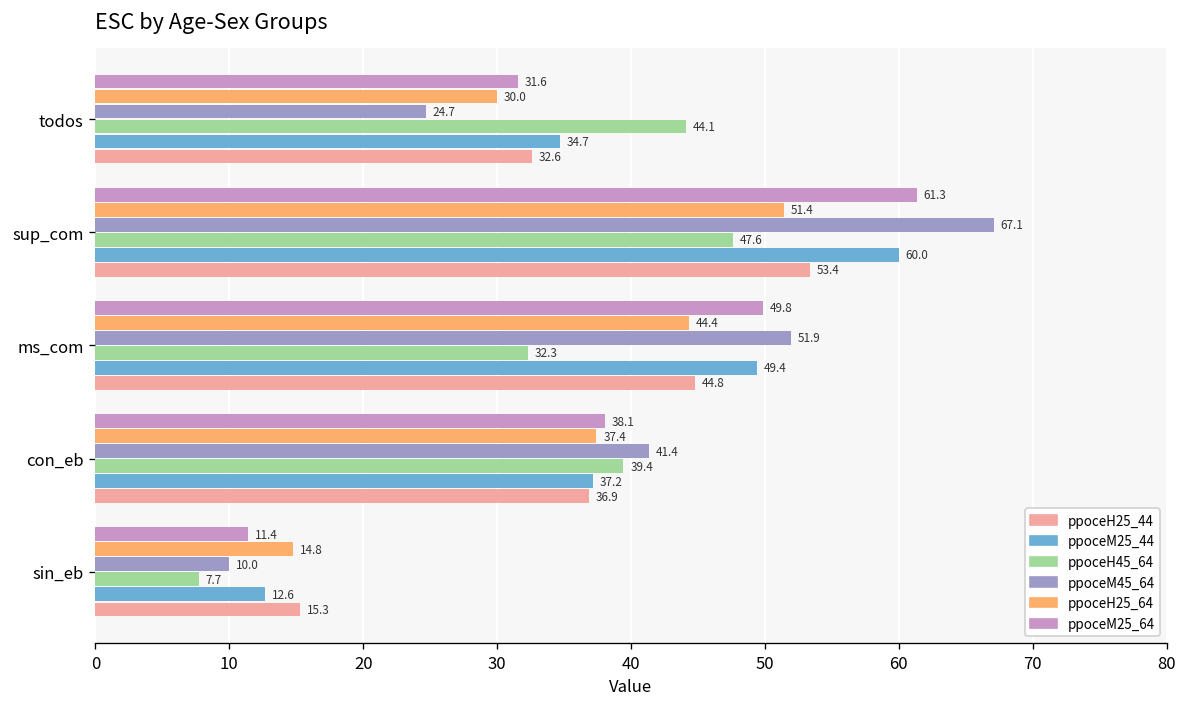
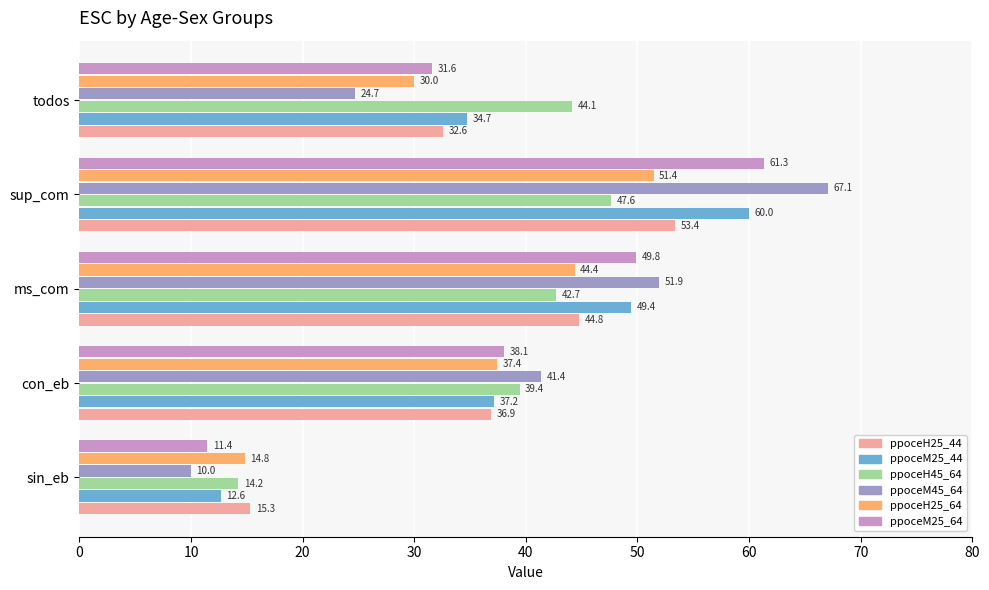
ppoceH45_64, ms_com: 32.3 -> 42.7
ppoceH45_64, sin_eb: 7.7 -> 14.2
